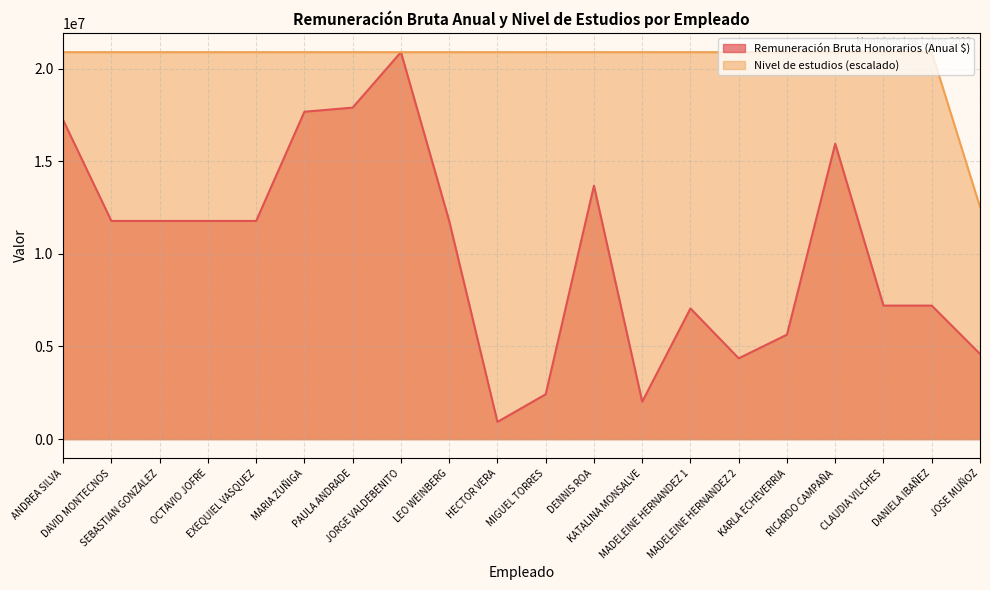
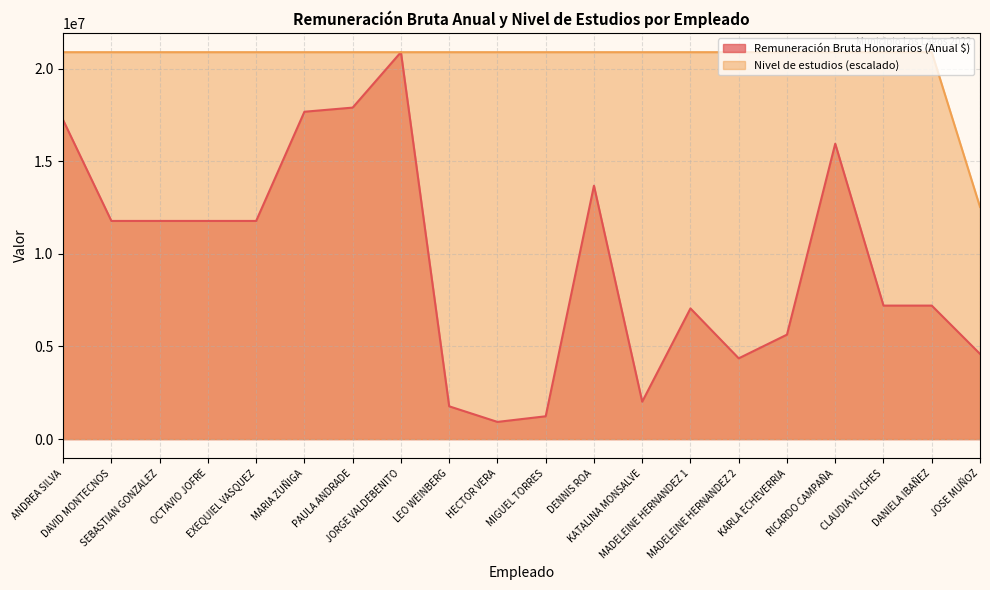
Remuneración Bruta Honorarios (Anual $), LEO WEINBERG: 11800000 -> 1800000
Remuneración Bruta Honorarios (Anual $), MIGUEL TORRES: 2400000 -> 1200000
